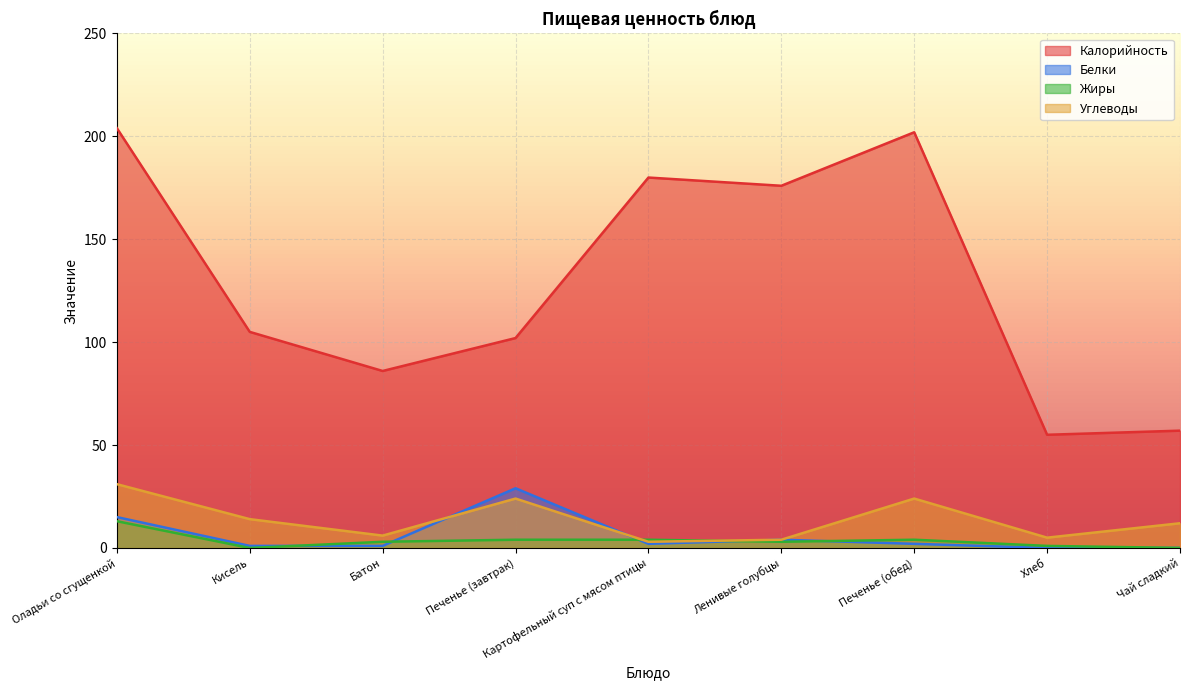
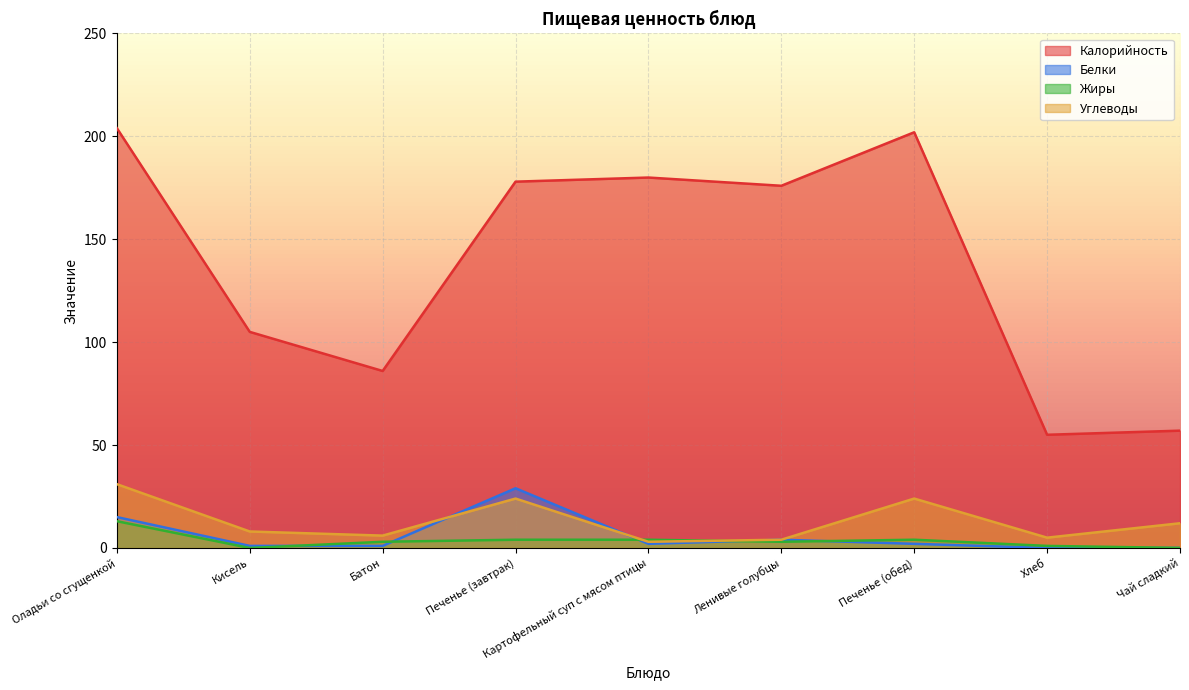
Углеводы, Кисель: 14 -> 8
Калорийность, Печенье (завтрак): 102 -> 178
